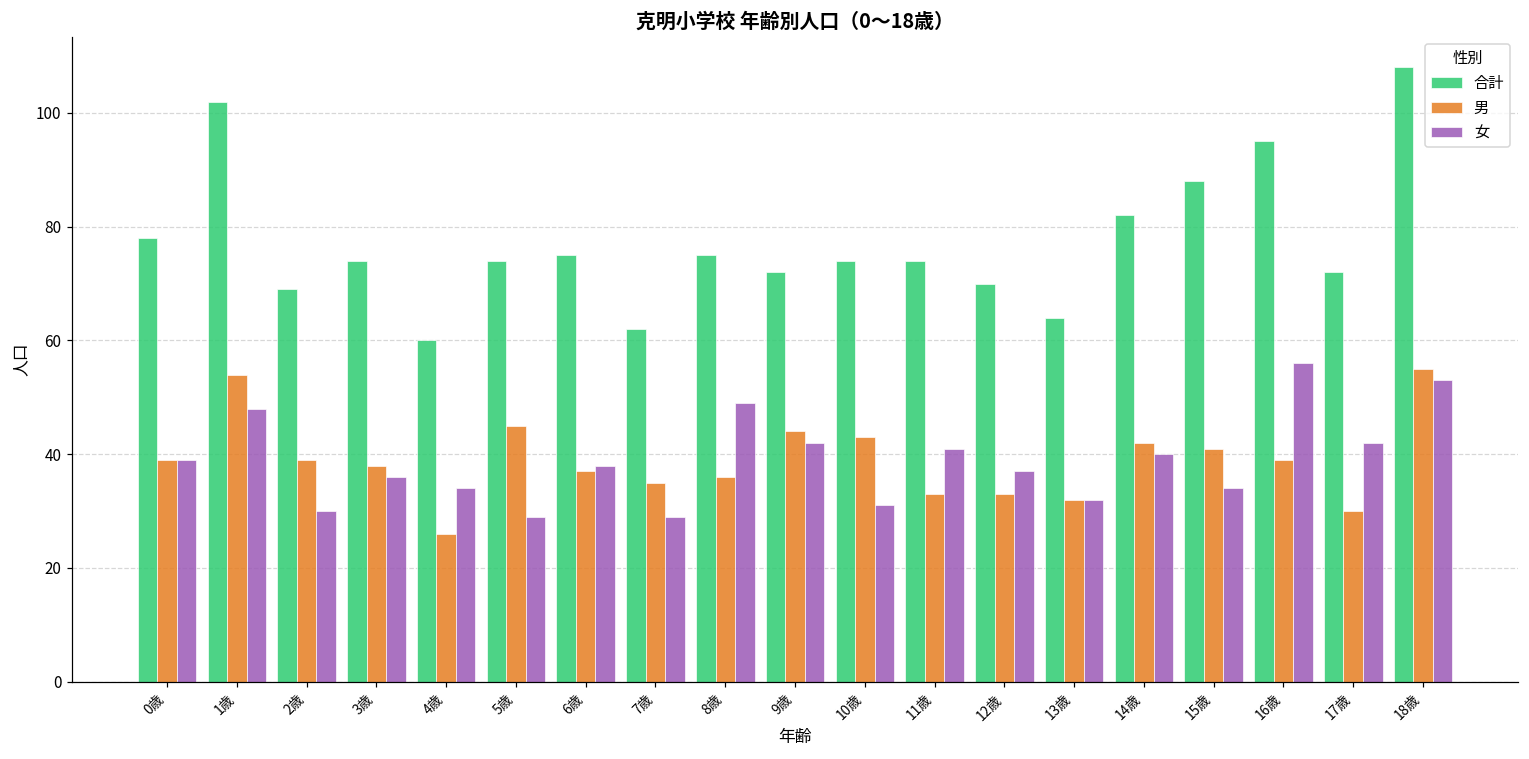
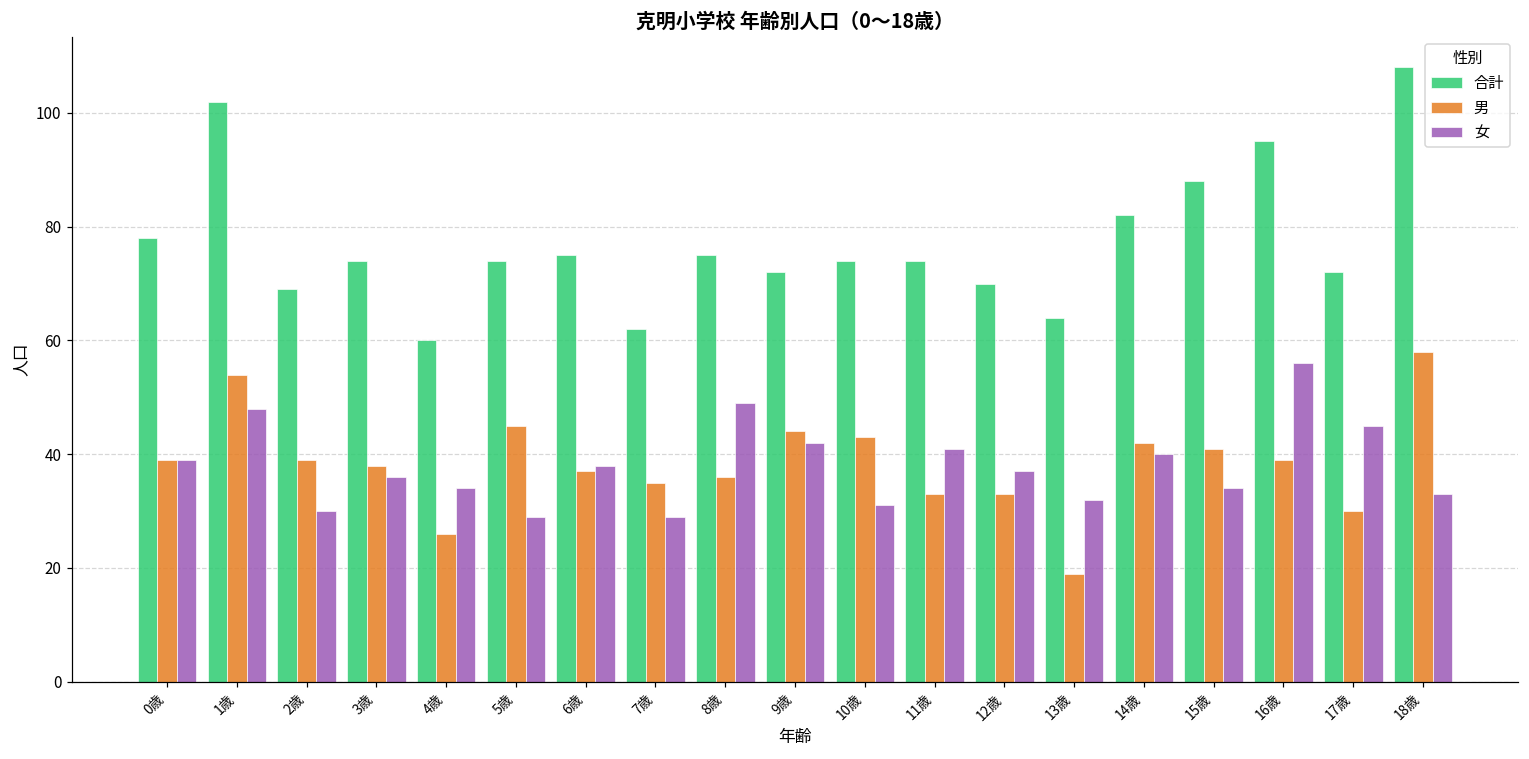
男, 13歳: 32 -> 19
女, 17歳: 42 -> 45
男, 18歳: 55 -> 58
女, 18歳: 53 -> 33
